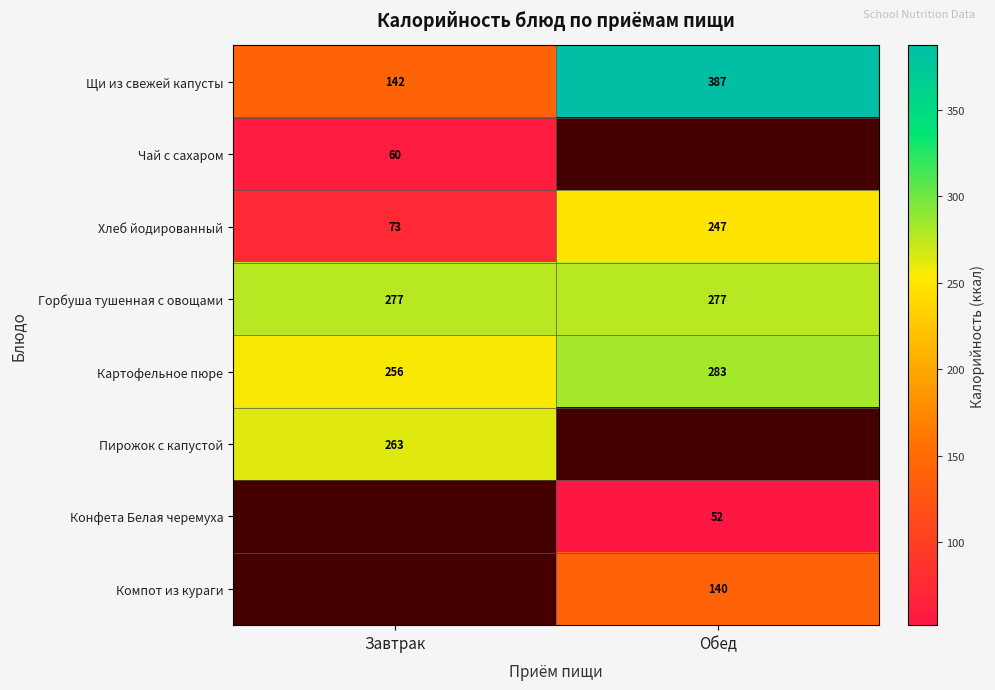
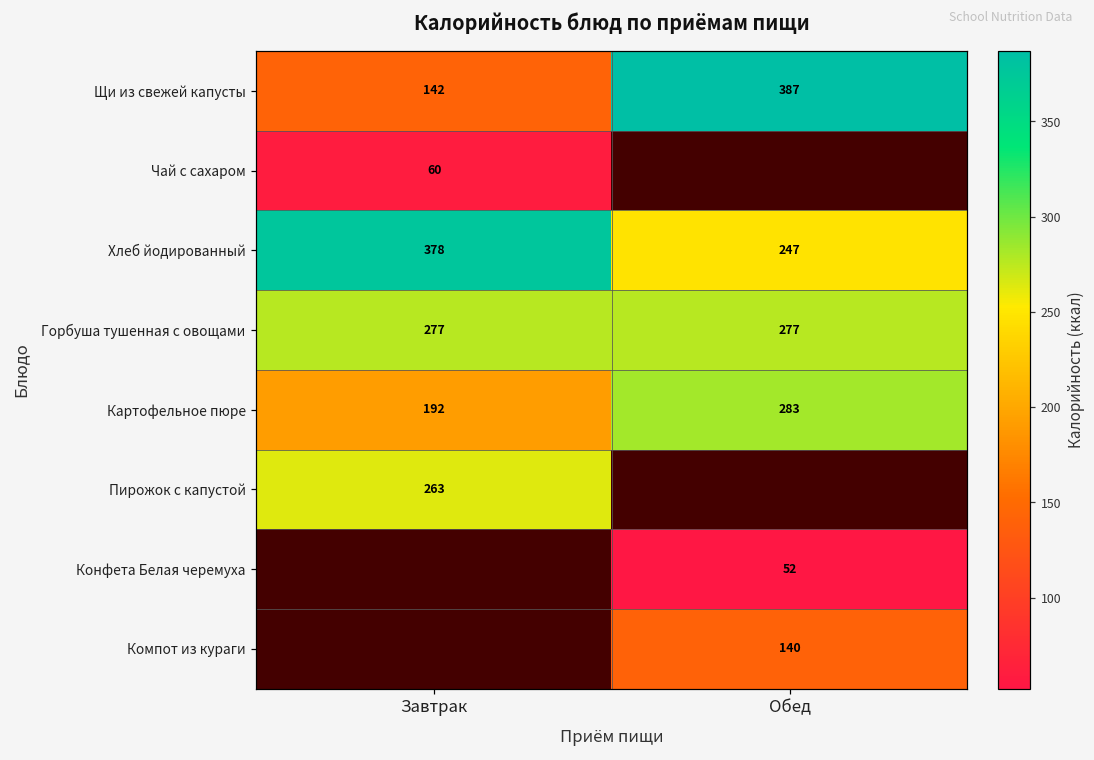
Хлеб йодированный, Завтрак: 73 -> 378
Картофельное пюре, Завтрак: 256 -> 192
